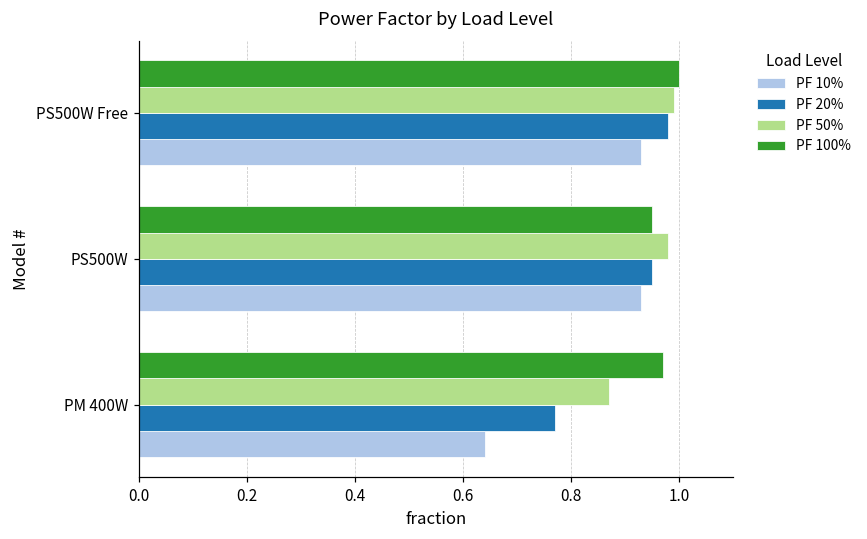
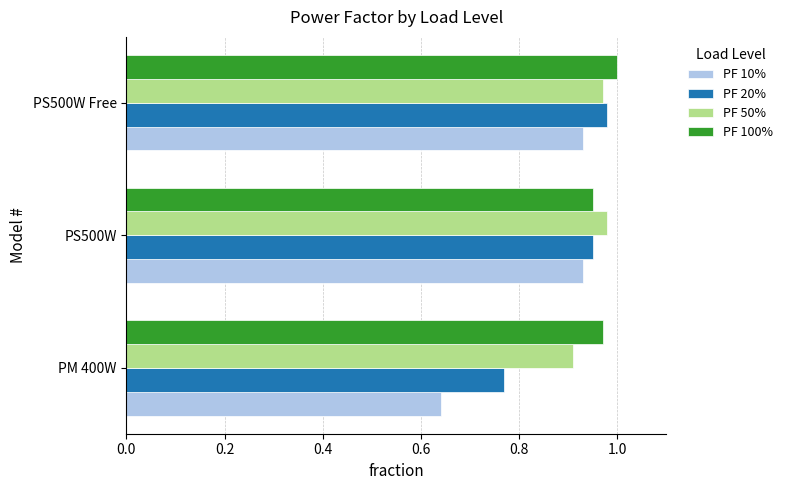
PF 50%, PS500W Free: 0.99 -> 0.97
PF 50%, PM 400W: 0.87 -> 0.91
